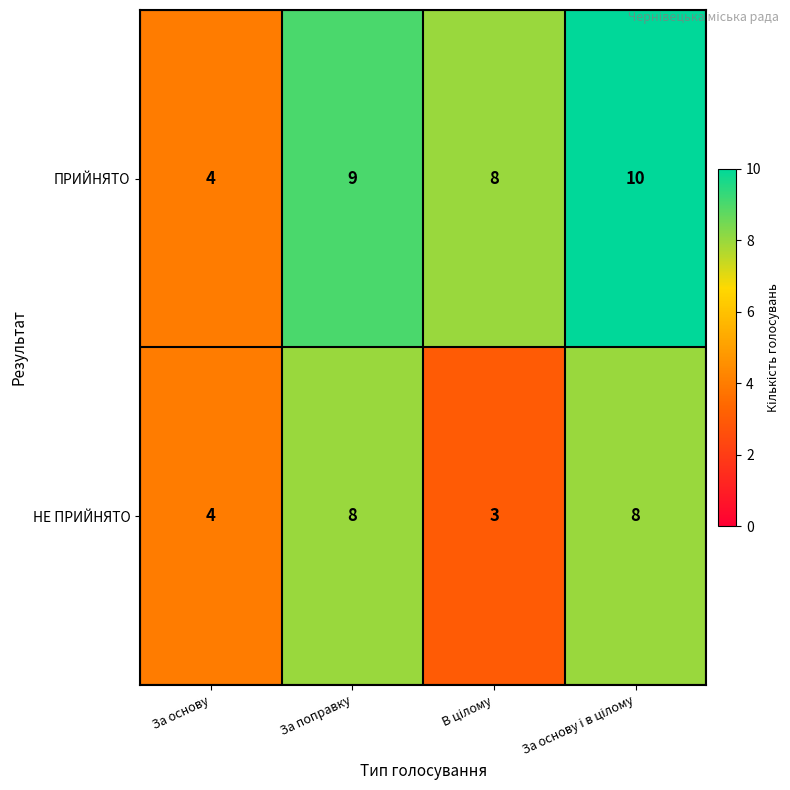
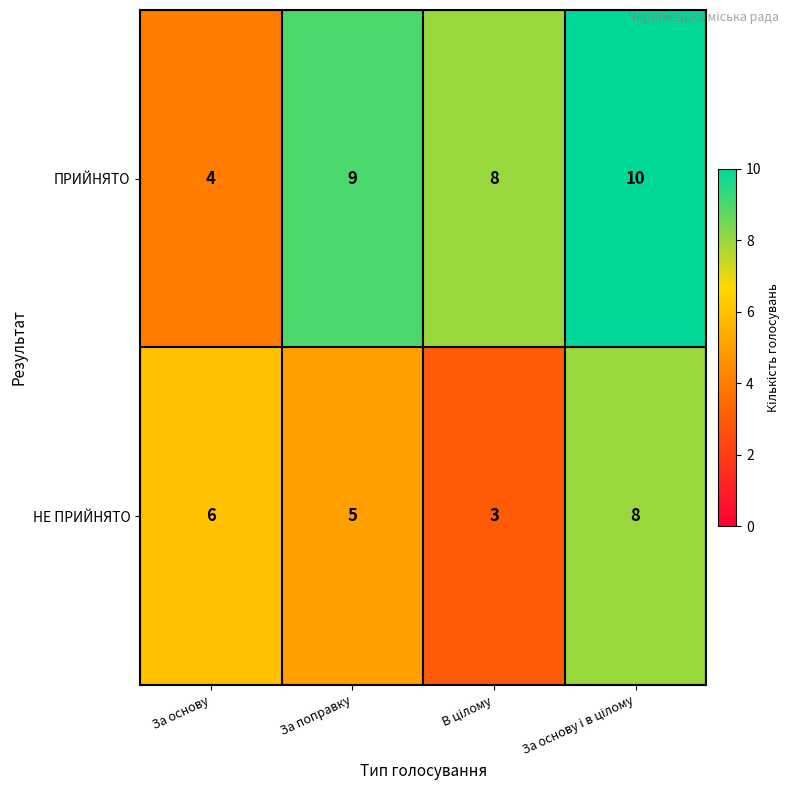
НЕ ПРИЙНЯТО, За основу: 4 -> 6
НЕ ПРИЙНЯТО, За поправку: 8 -> 5
